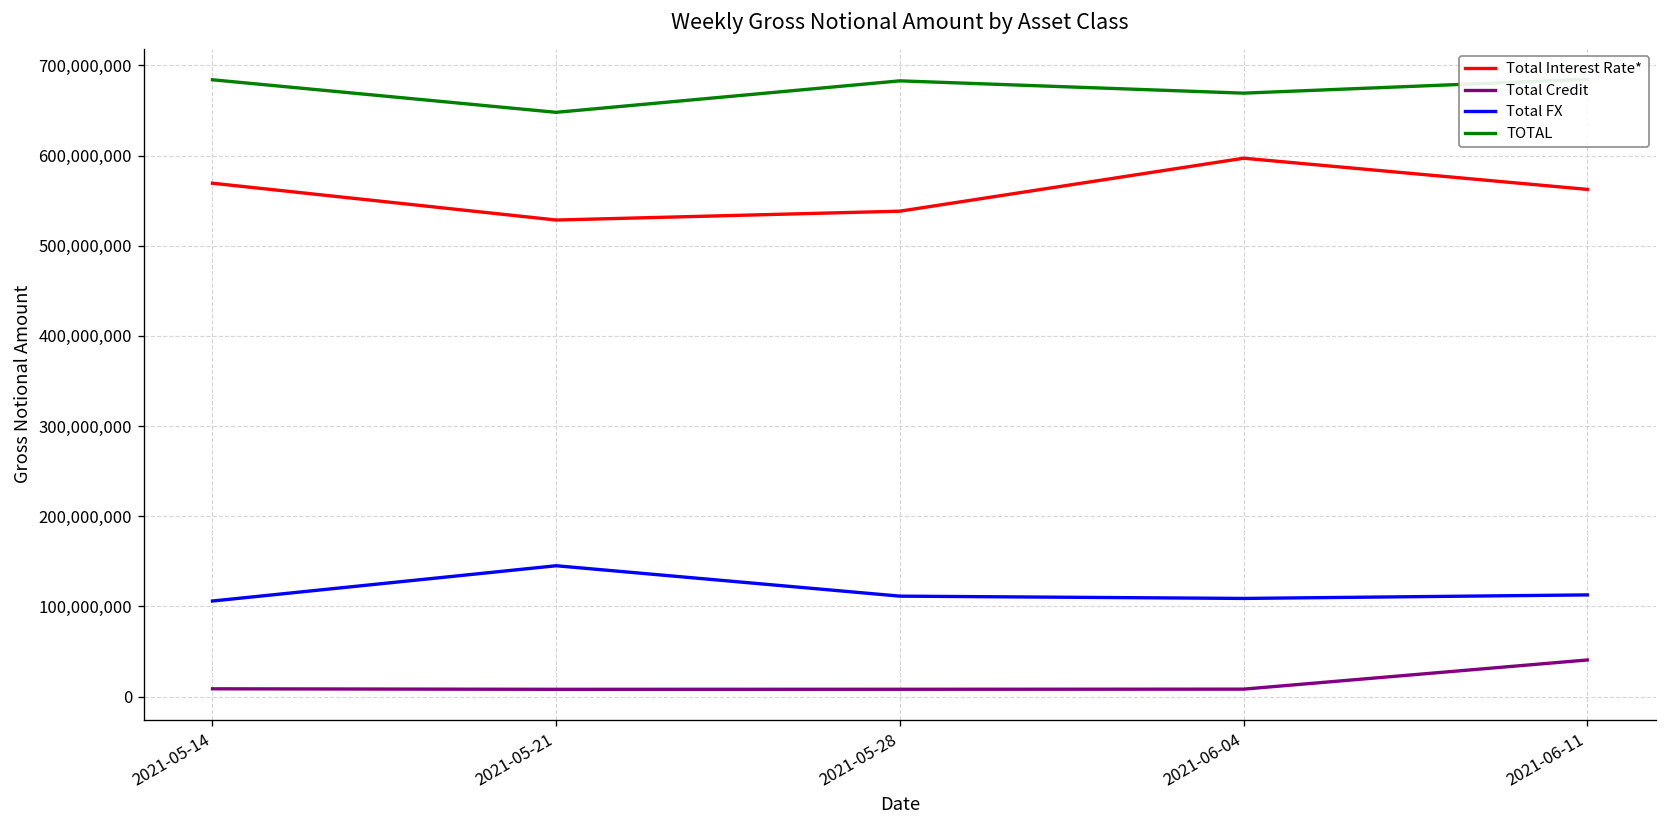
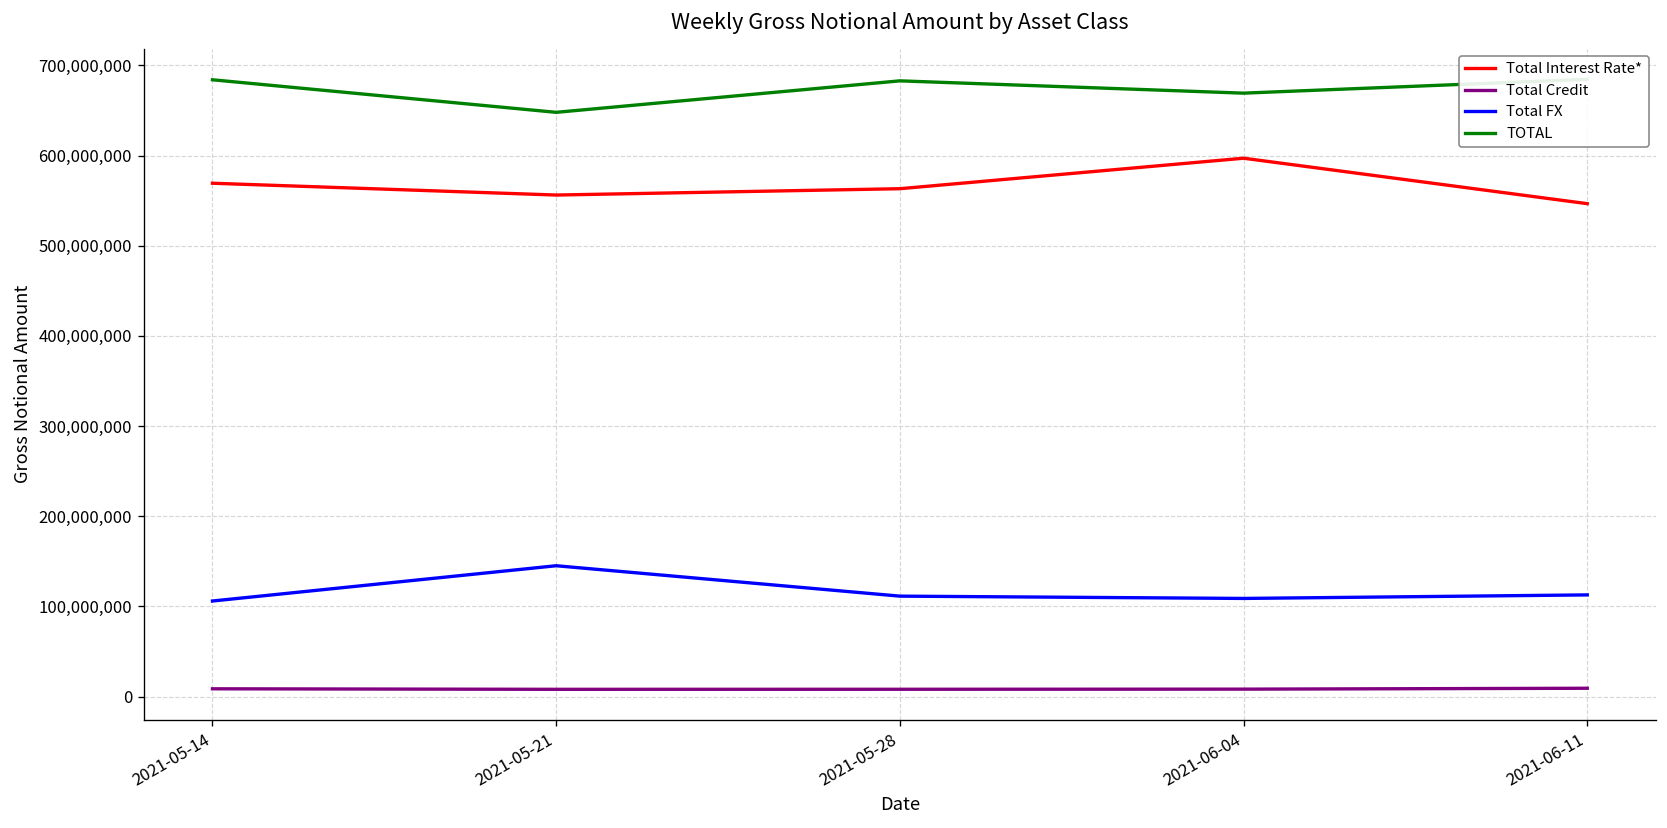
Total Interest Rate*, 2021-05-21: 530,000,000 -> 560,000,000
Total Interest Rate*, 2021-05-28: 540,000,000 -> 560,000,000
Total Interest Rate*, 2021-06-11: 560,000,000 -> 550,000,000
Total Credit, 2021-06-11: 40,000,000 -> 10,000,000
